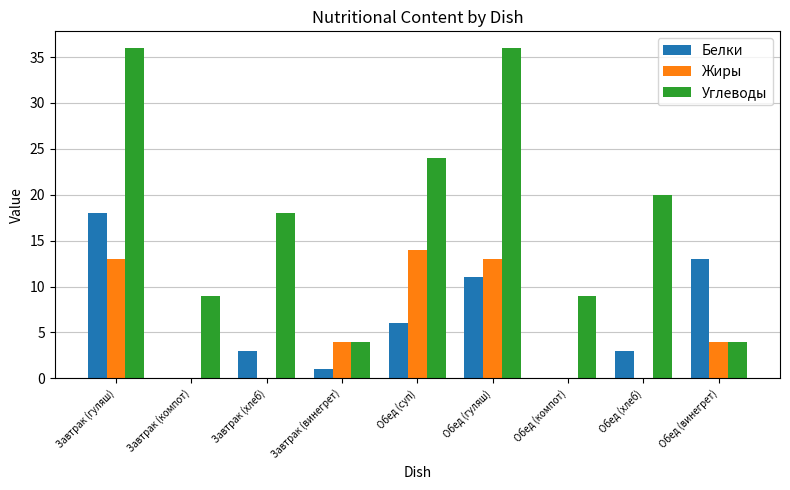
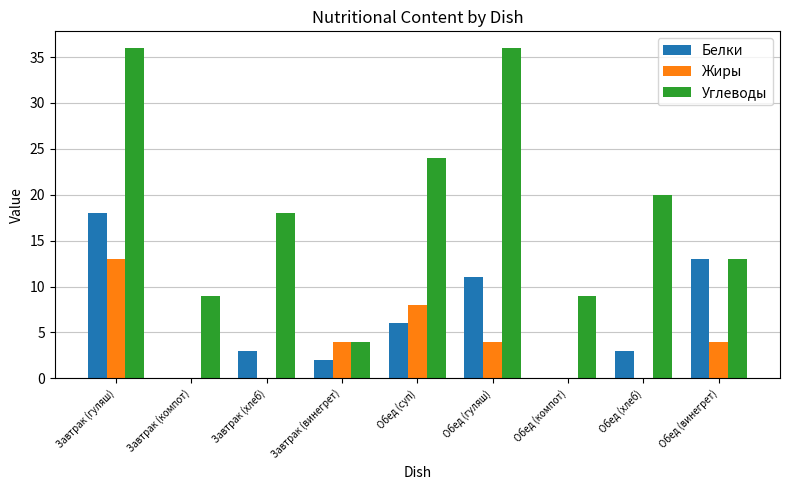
Белки, Завтрак (винегрет): 1 -> 2
Жиры, Обед (суп): 14 -> 8
Жиры, Обед (гуляш): 13 -> 4
Углеводы, Обед (винегрет): 4 -> 13
